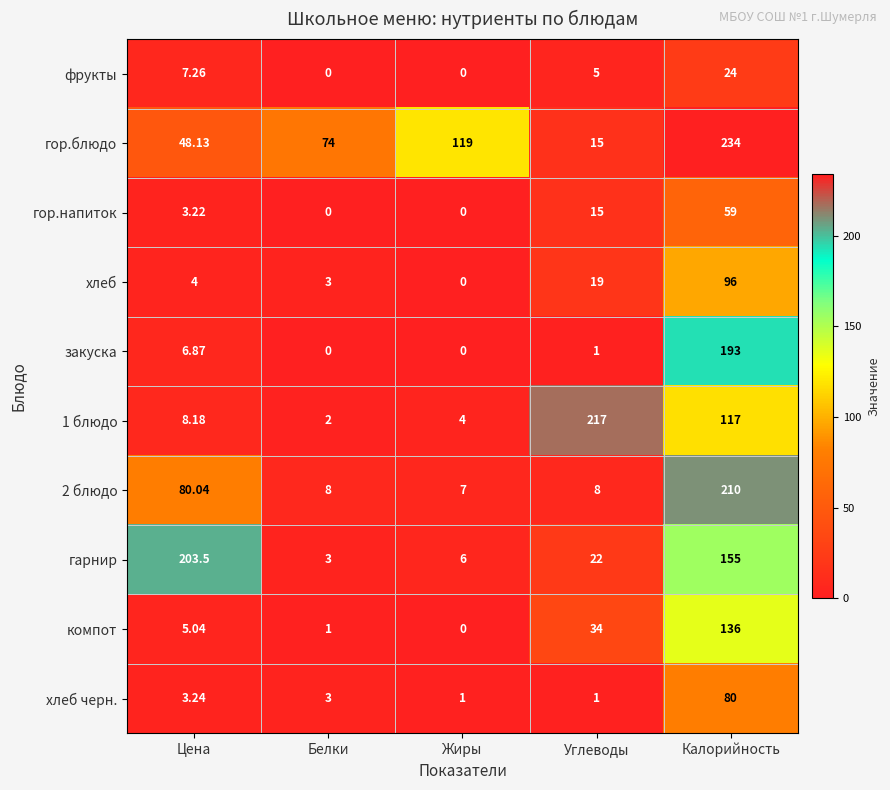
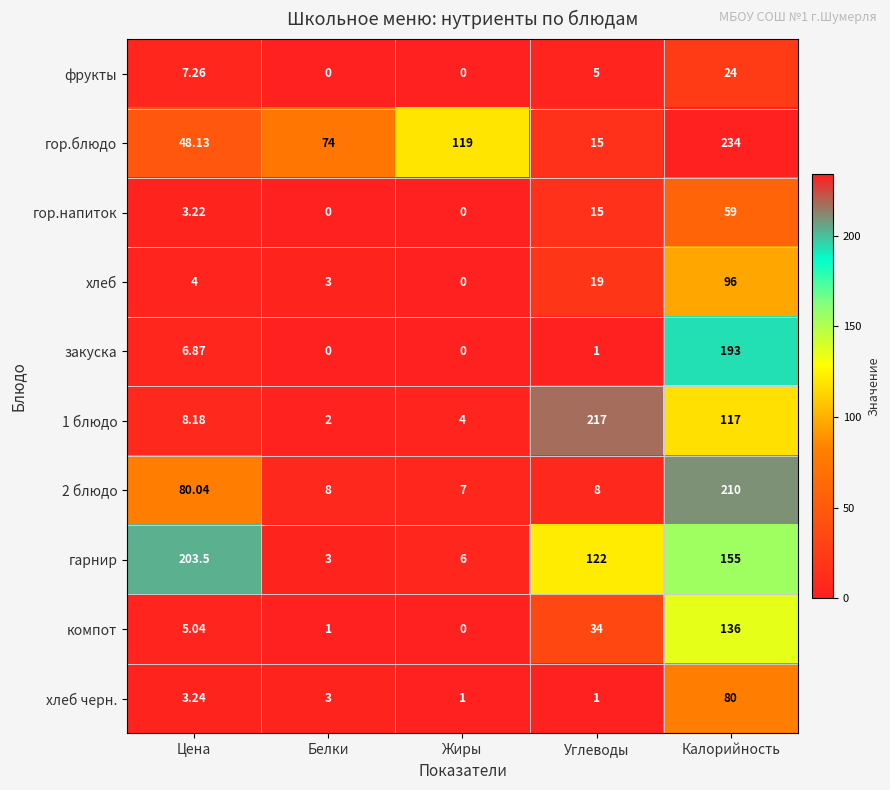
гарнир, Углеводы: 22 -> 122
